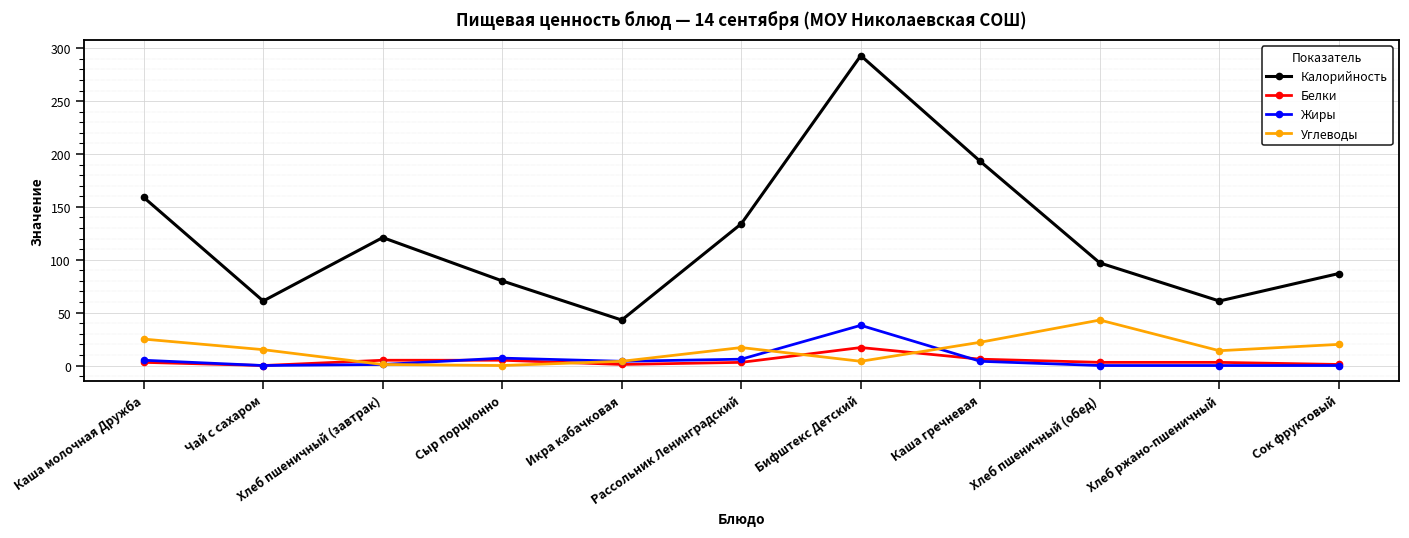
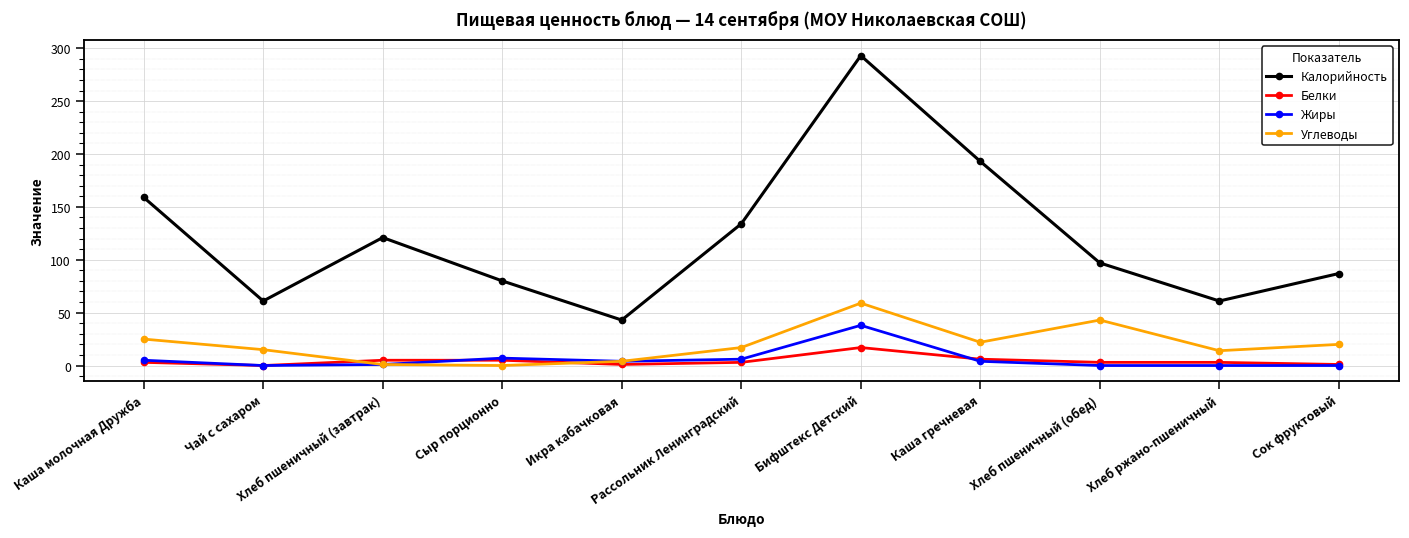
Углеводы, Бифштекс Детский: 0 -> 60
